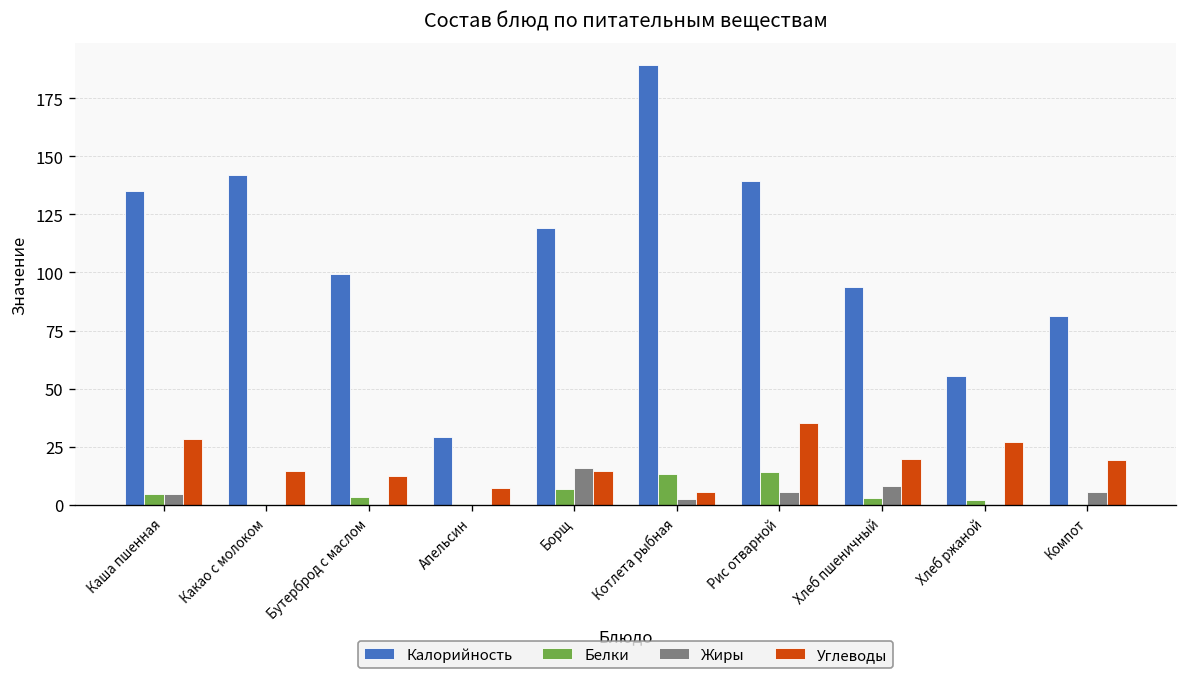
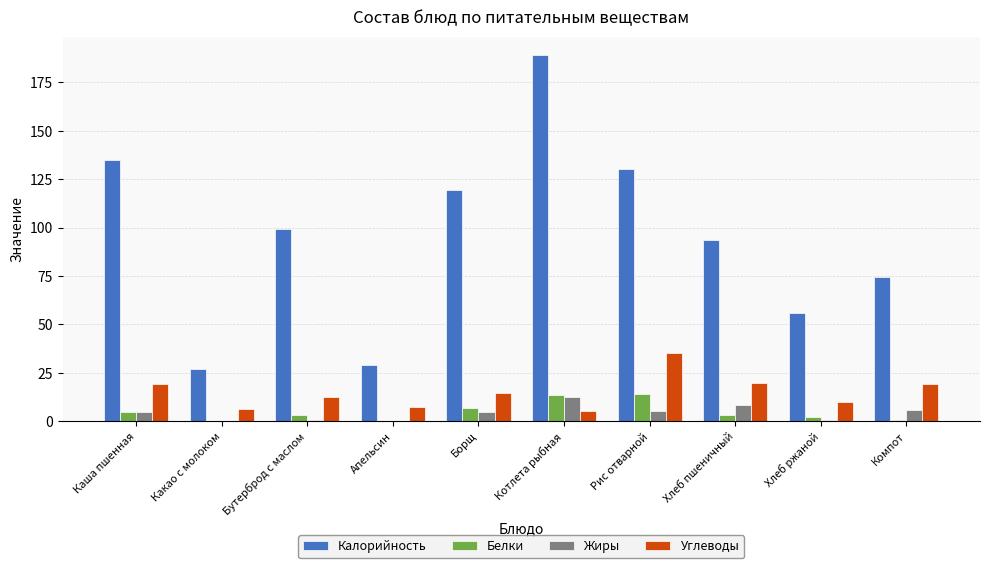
Углеводы, Каша пшенная: 28 -> 19
Калорийность, Какао с молоком: 142 -> 27
Углеводы, Какао с молоком: 15 -> 6
Жиры, Борщ: 16 -> 5
Жиры, Котлета рыбная: 3 -> 13
Калорийность, Рис отварной: 139 -> 130
Углеводы, Хлеб ржаной: 27 -> 10
Калорийность, Компот: 81 -> 75
